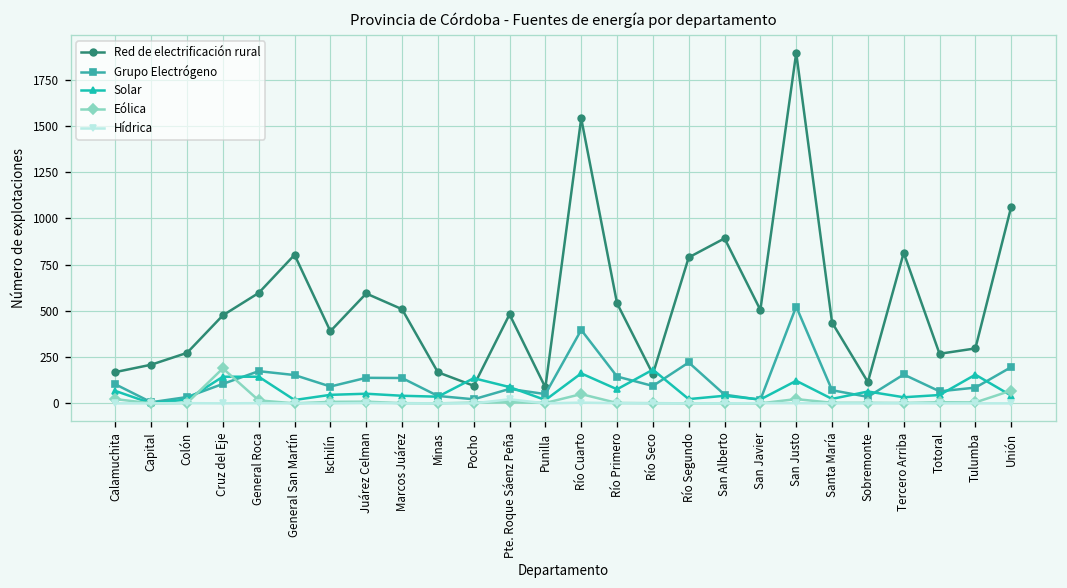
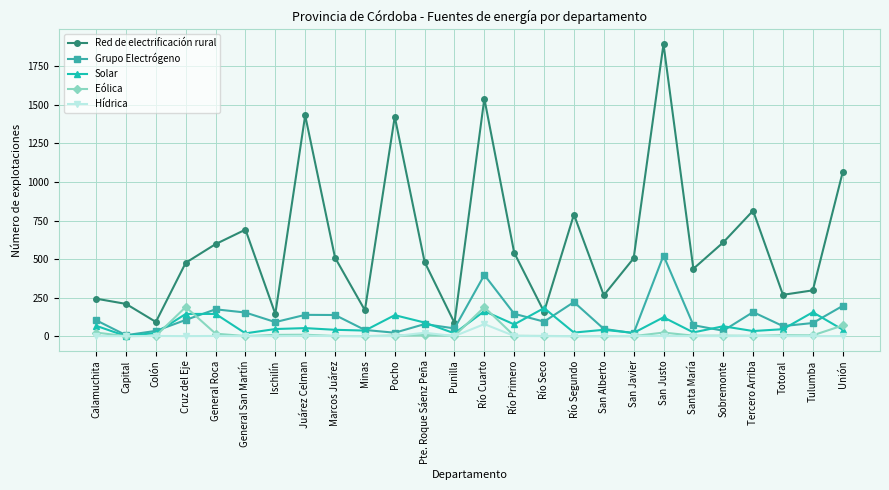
Red de electrificación rural, Calamuchita: 170 -> 240
Red de electrificación rural, Colón: 270 -> 90
Red de electrificación rural, General San Martín: 800 -> 690
Red de electrificación rural, Ischilín: 390 -> 140
Red de electrificación rural, Juárez Celman: 590 -> 1430
Red de electrificación rural, Pocho: 100 -> 1420
Eólica, Río Cuarto: 50 -> 190
Hídrica, Río Cuarto: 0 -> 80
Red de electrificación rural, San Alberto: 890 -> 270
Red de electrificación rural, Sobremonte: 120 -> 610
